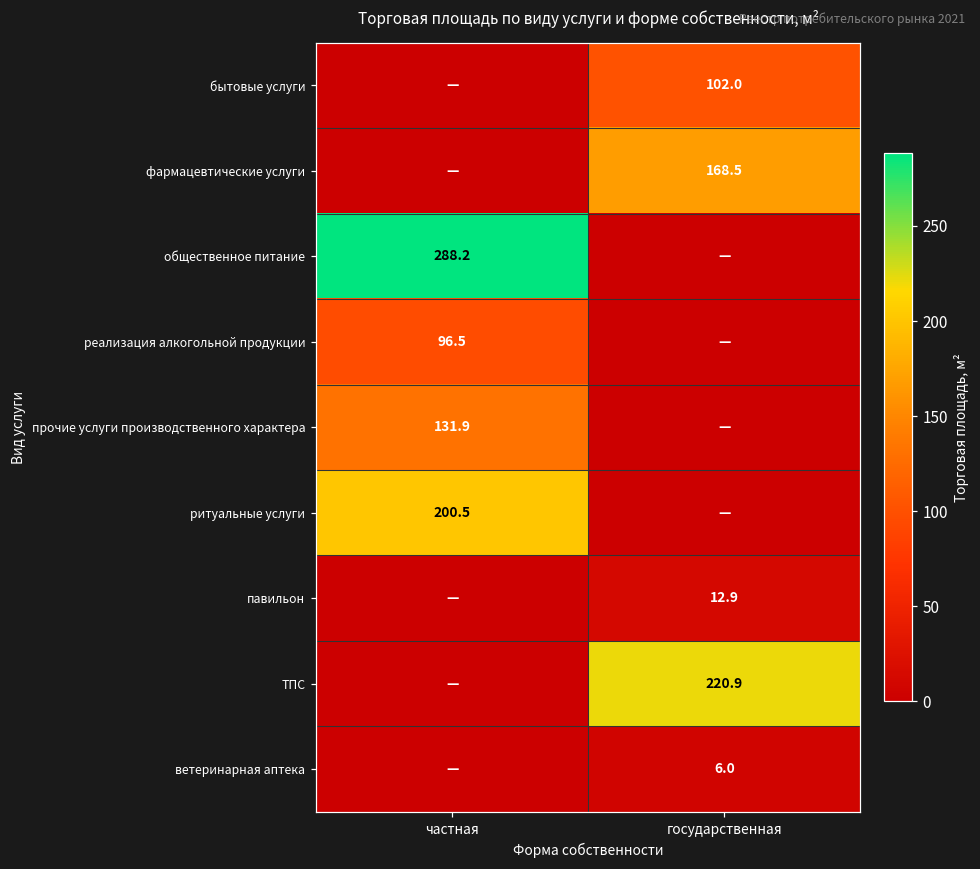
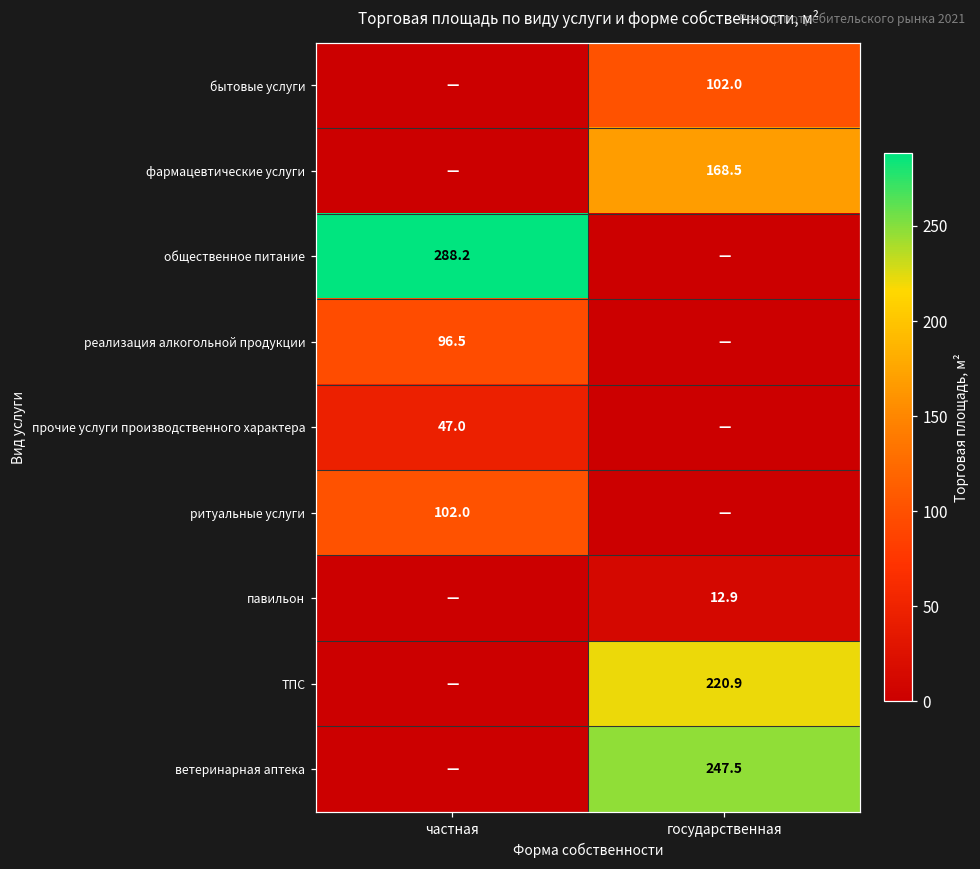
прочие услуги производственного характера, частная: 131.9 -> 47.0
ритуальные услуги, частная: 200.5 -> 102.0
ветеринарная аптека, государственная: 6.0 -> 247.5
